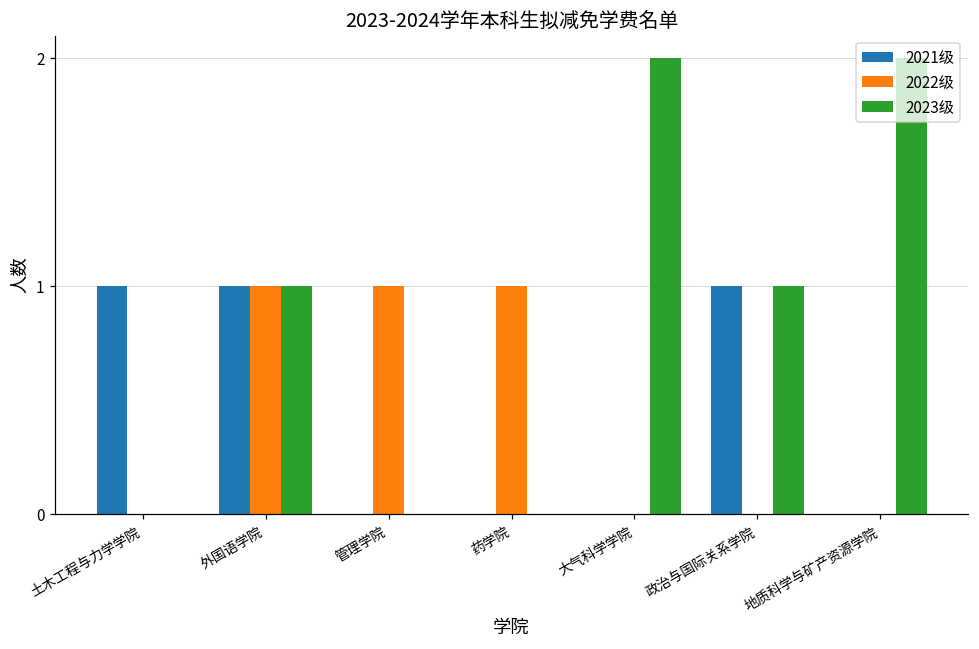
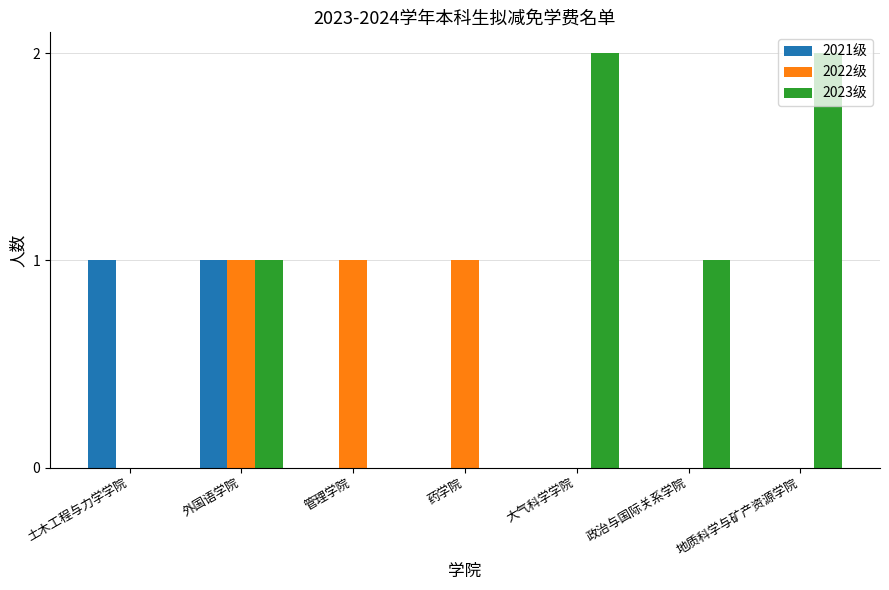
2021级, 政治与国际关系学院: 1 -> 0
